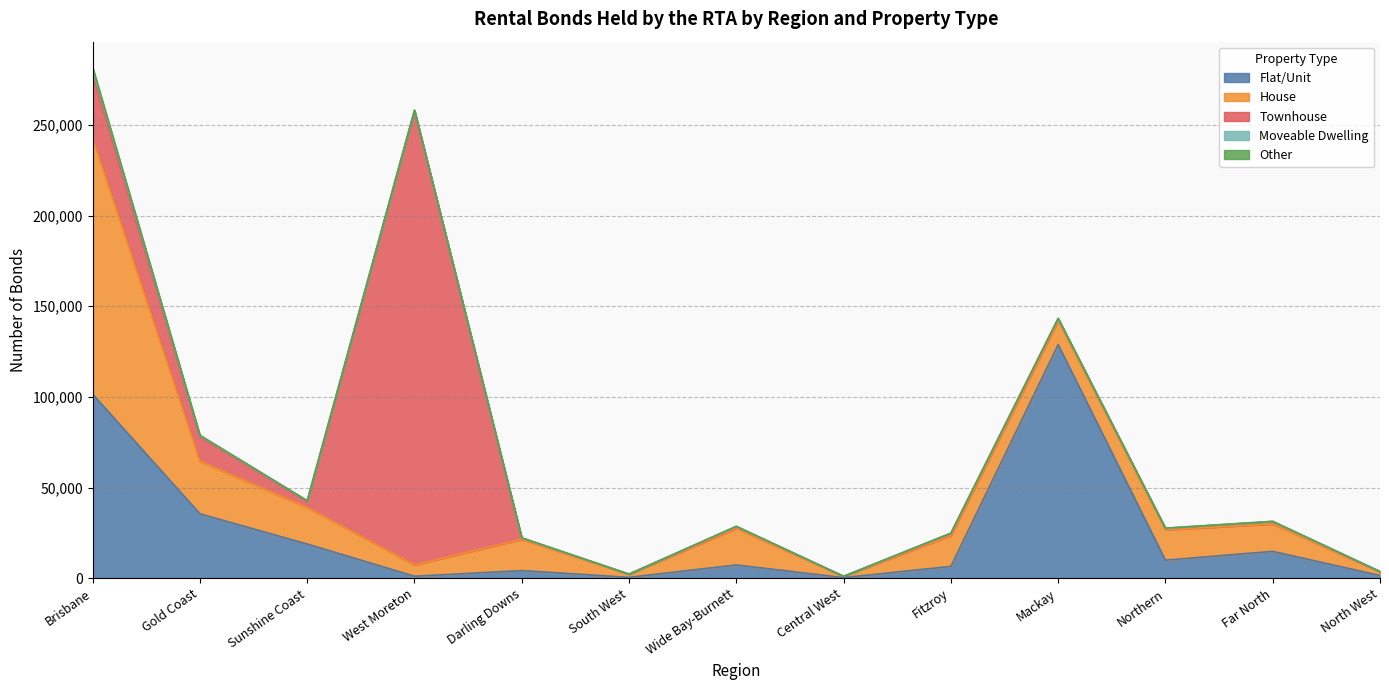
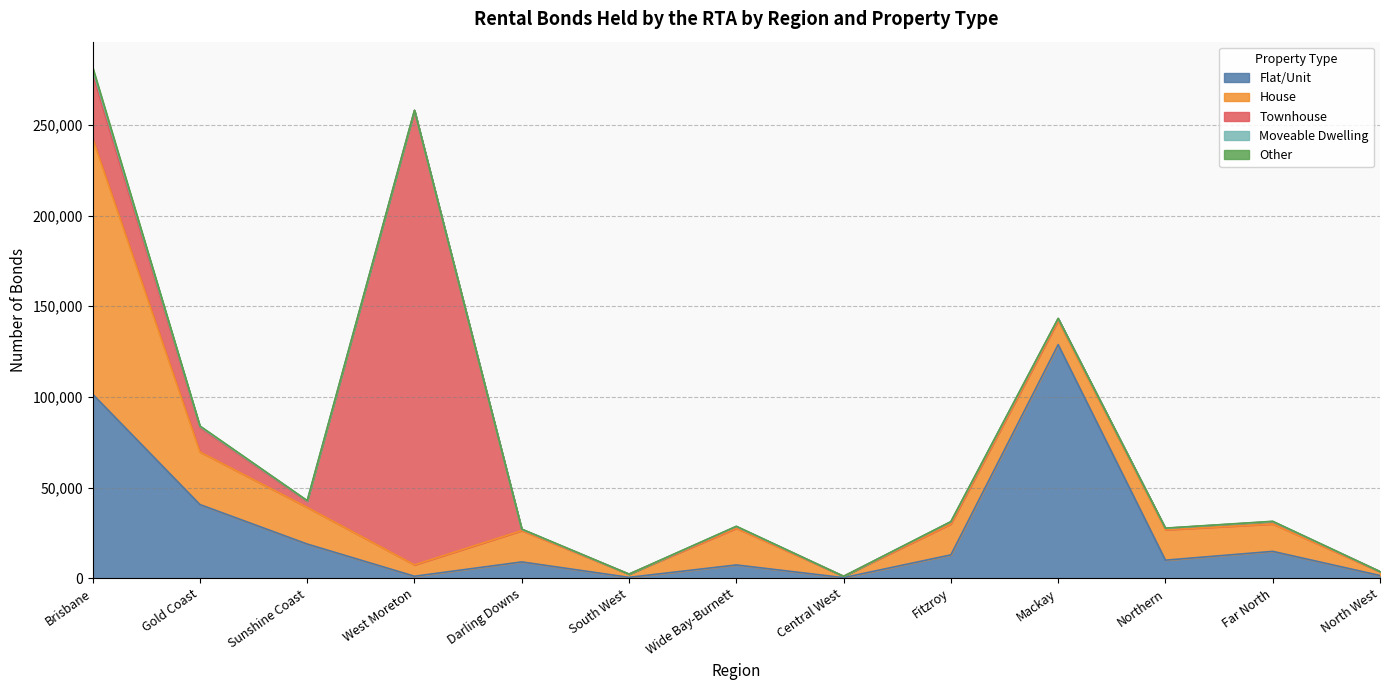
Flat/Unit, Gold Coast: 35,000 -> 41,000
Flat/Unit, Darling Downs: 4,000 -> 9,000
Flat/Unit, Fitzroy: 7,000 -> 13,000
